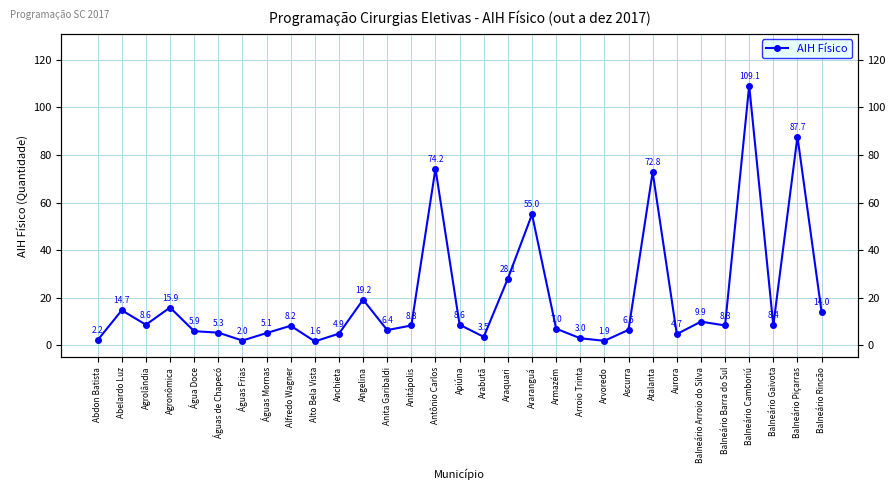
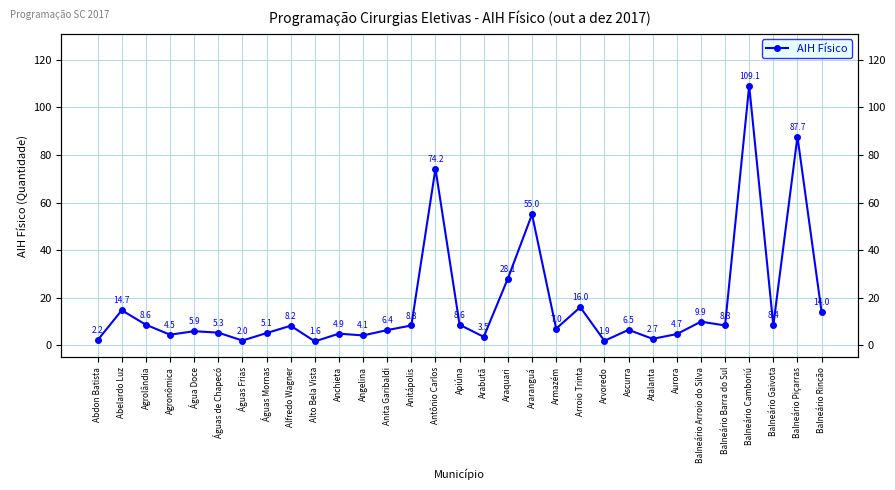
Agronômica: 15.9 -> 4.5
Angelina: 19.2 -> 4.1
Arroio Trinta: 3.0 -> 16.0
Atalanta: 72.8 -> 2.7
